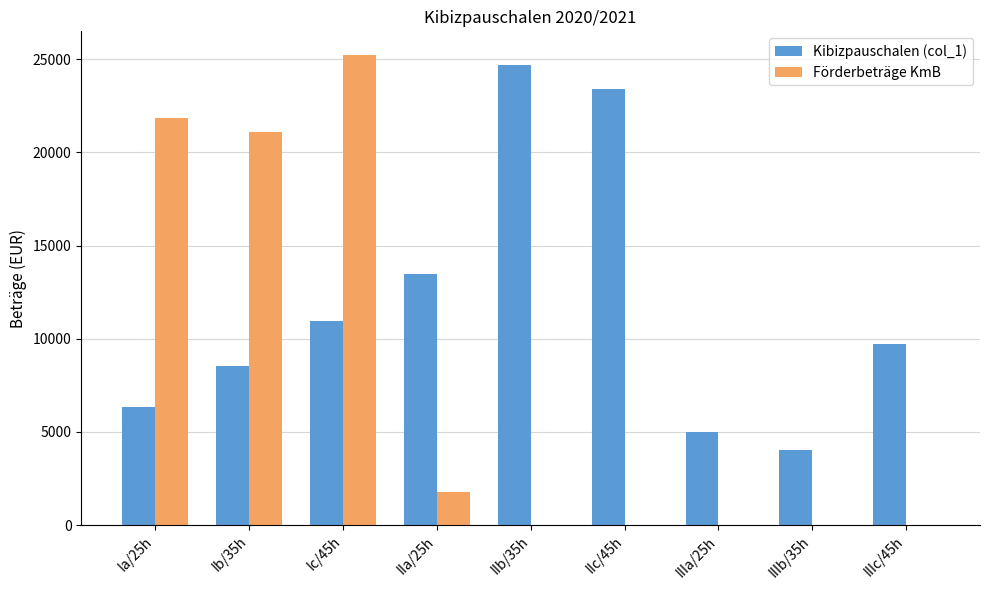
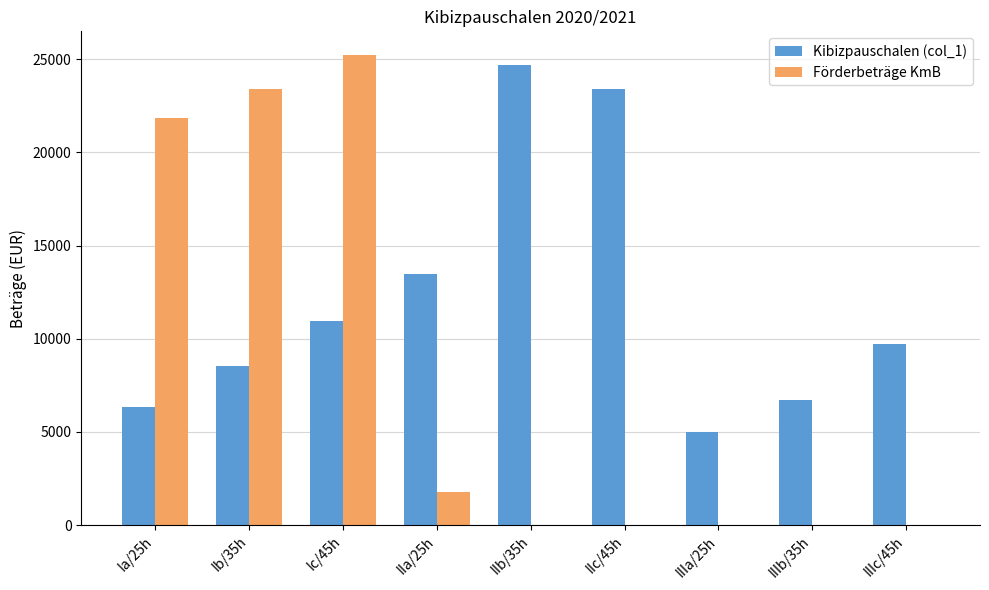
Förderbeträge KmB, Ib/35h: 21100 -> 23400
Kibizpauschalen (col_1), IIIb/35h: 4000 -> 6700
